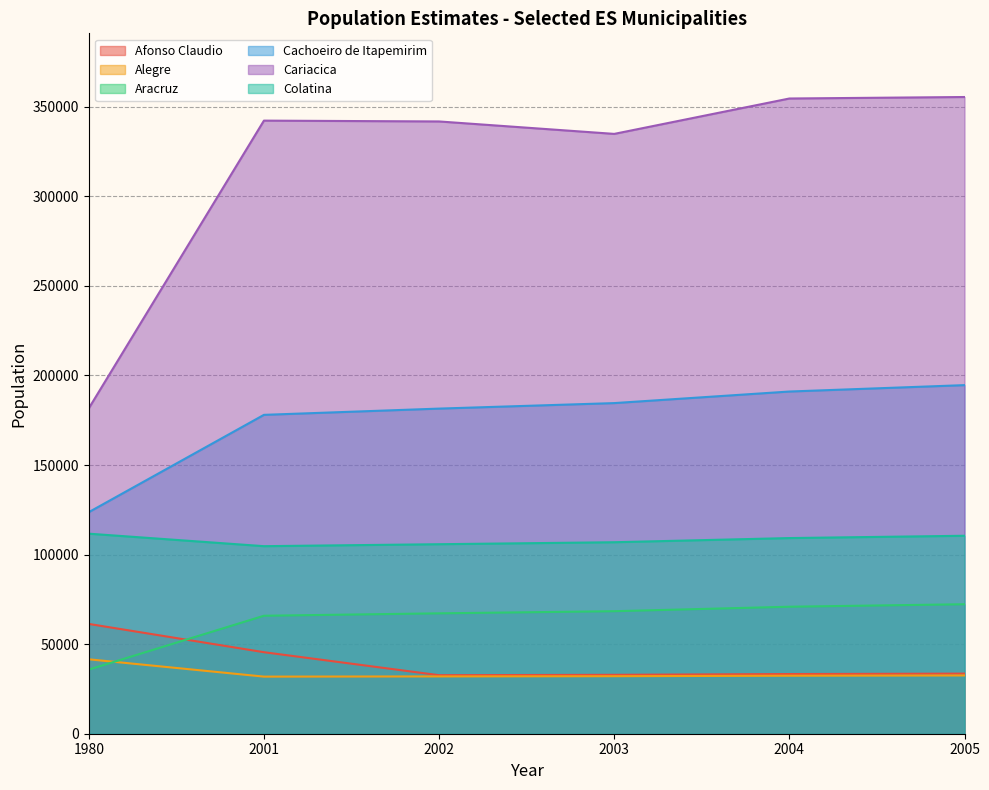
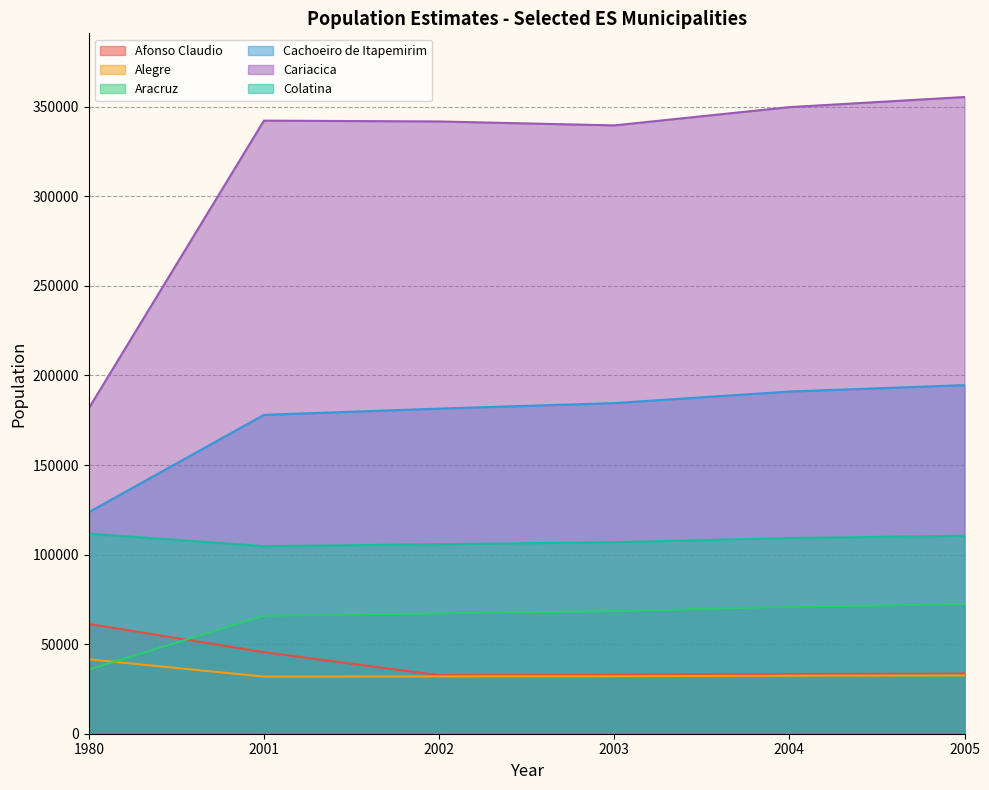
Cariacica, 2003: 335000 -> 340000
Cariacica, 2004: 355000 -> 350000
